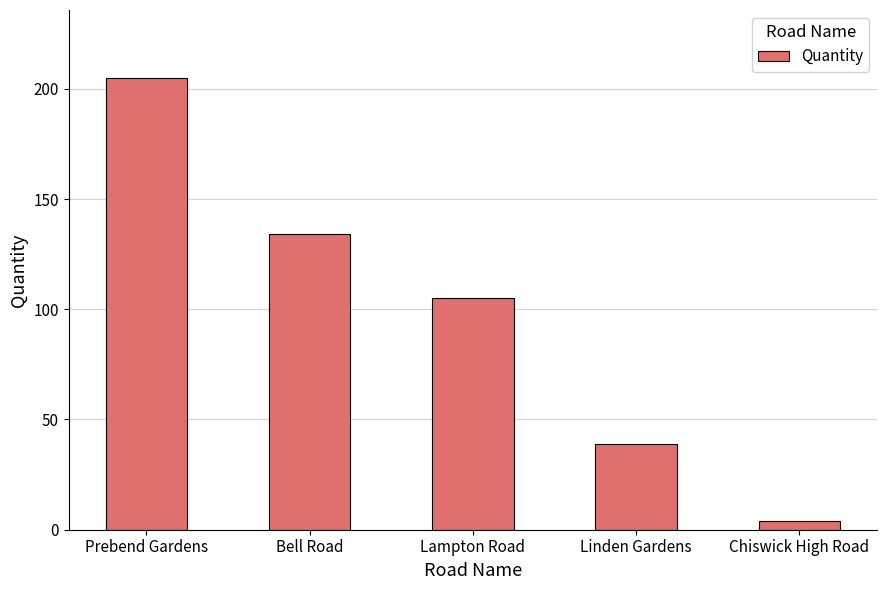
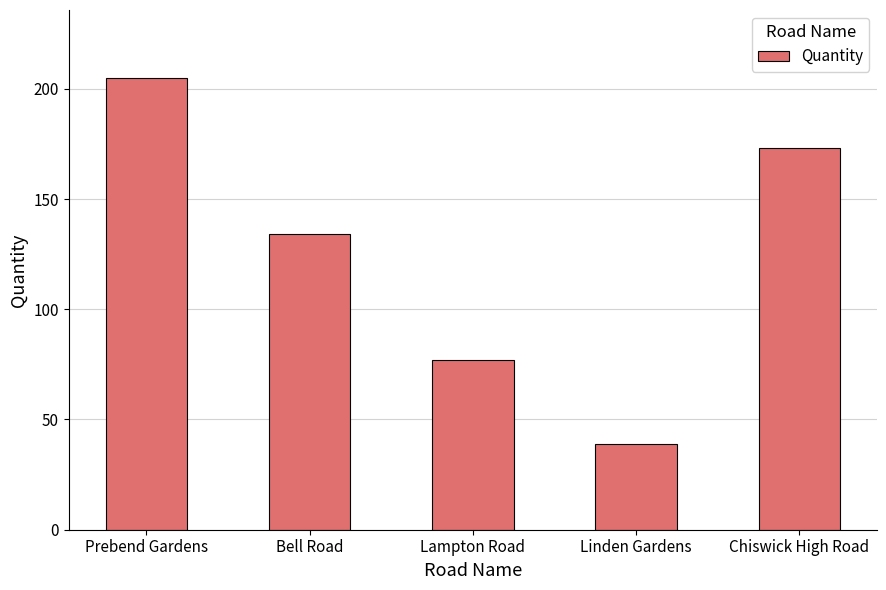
Lampton Road: 105 -> 77
Chiswick High Road: 4 -> 173
